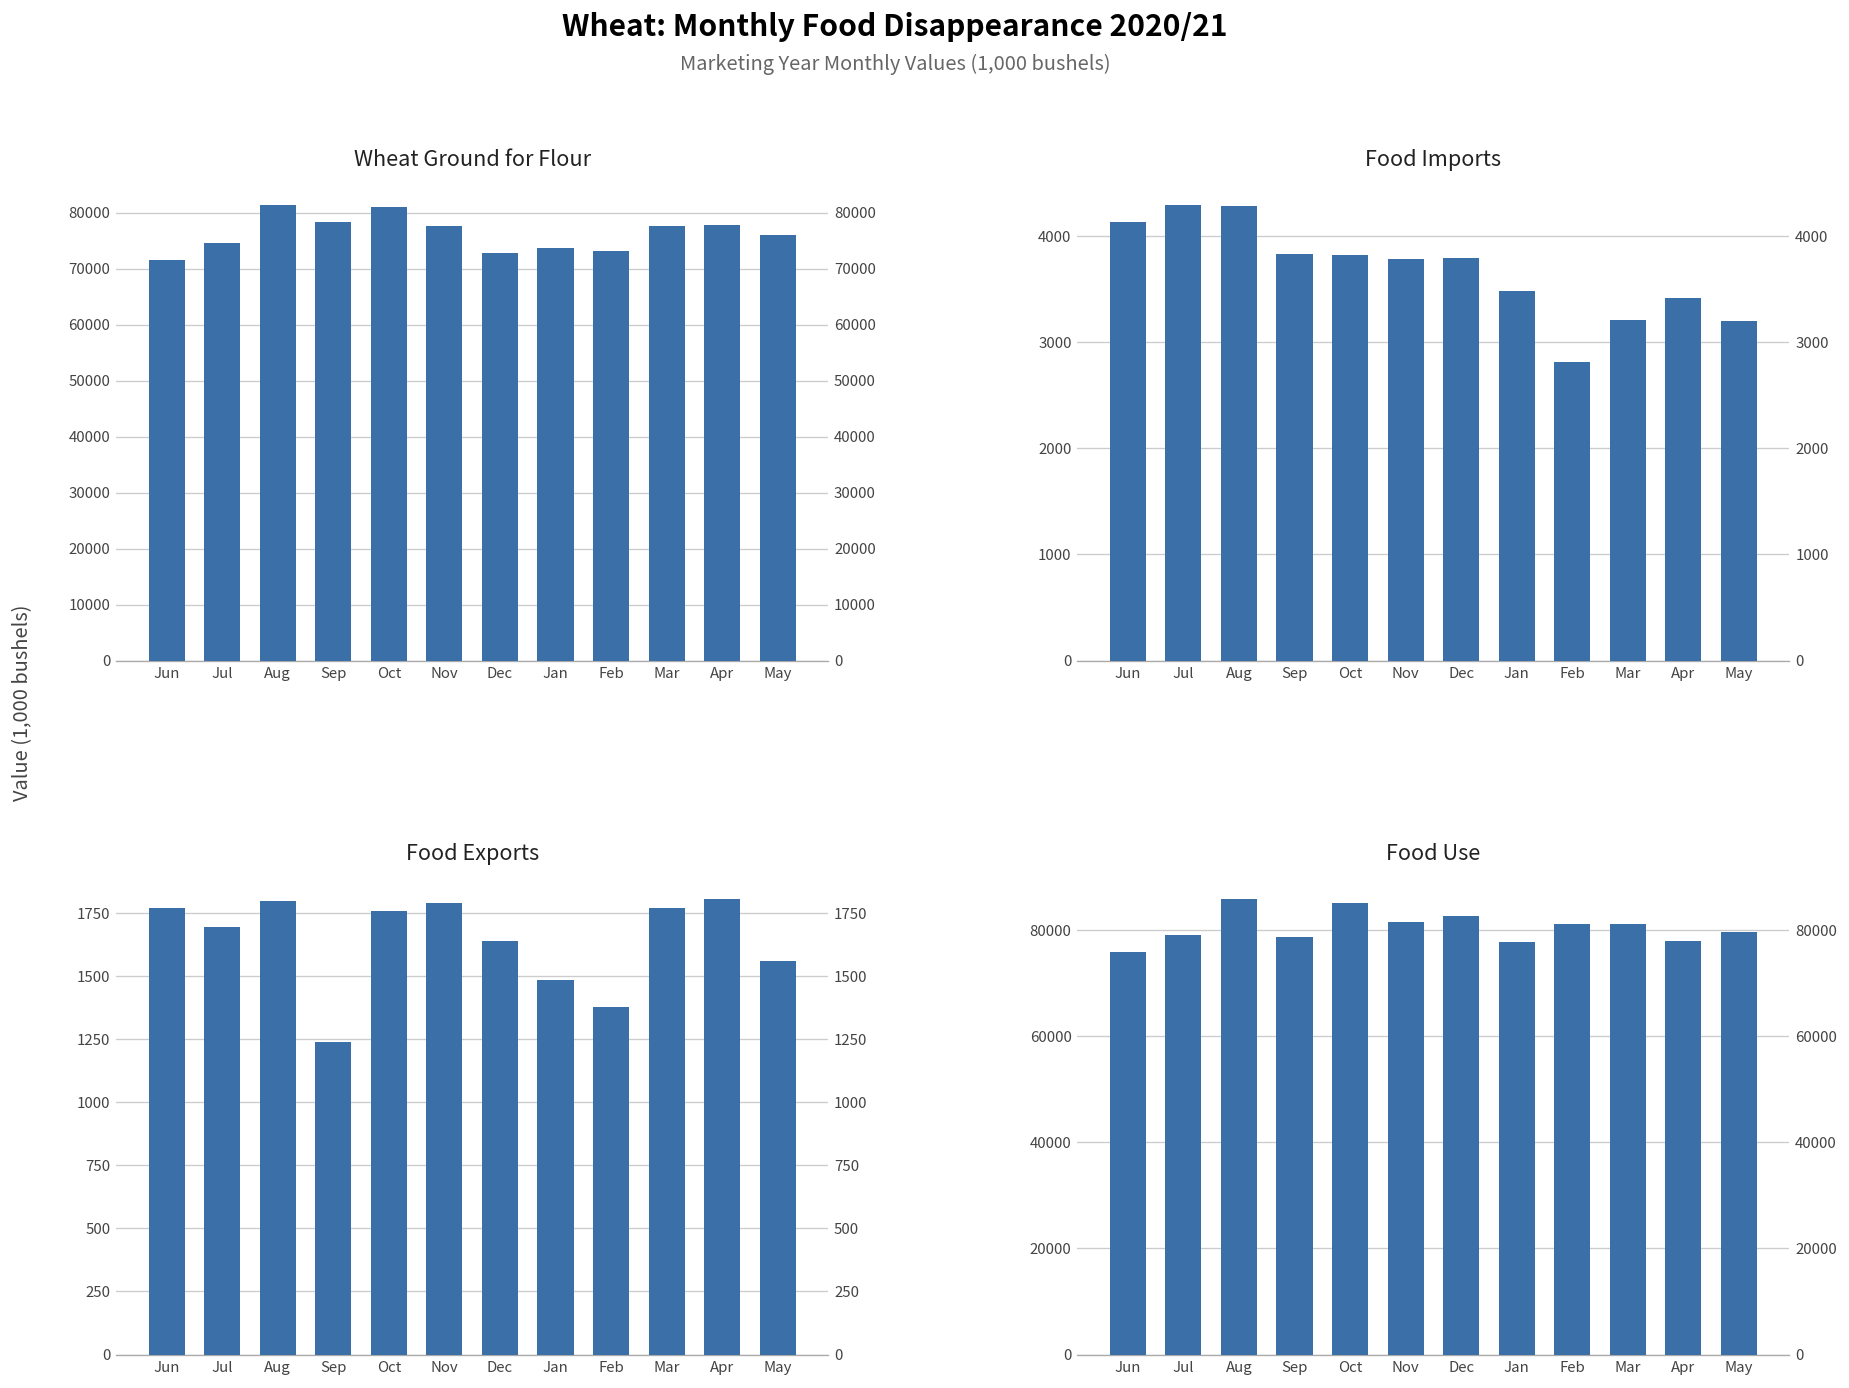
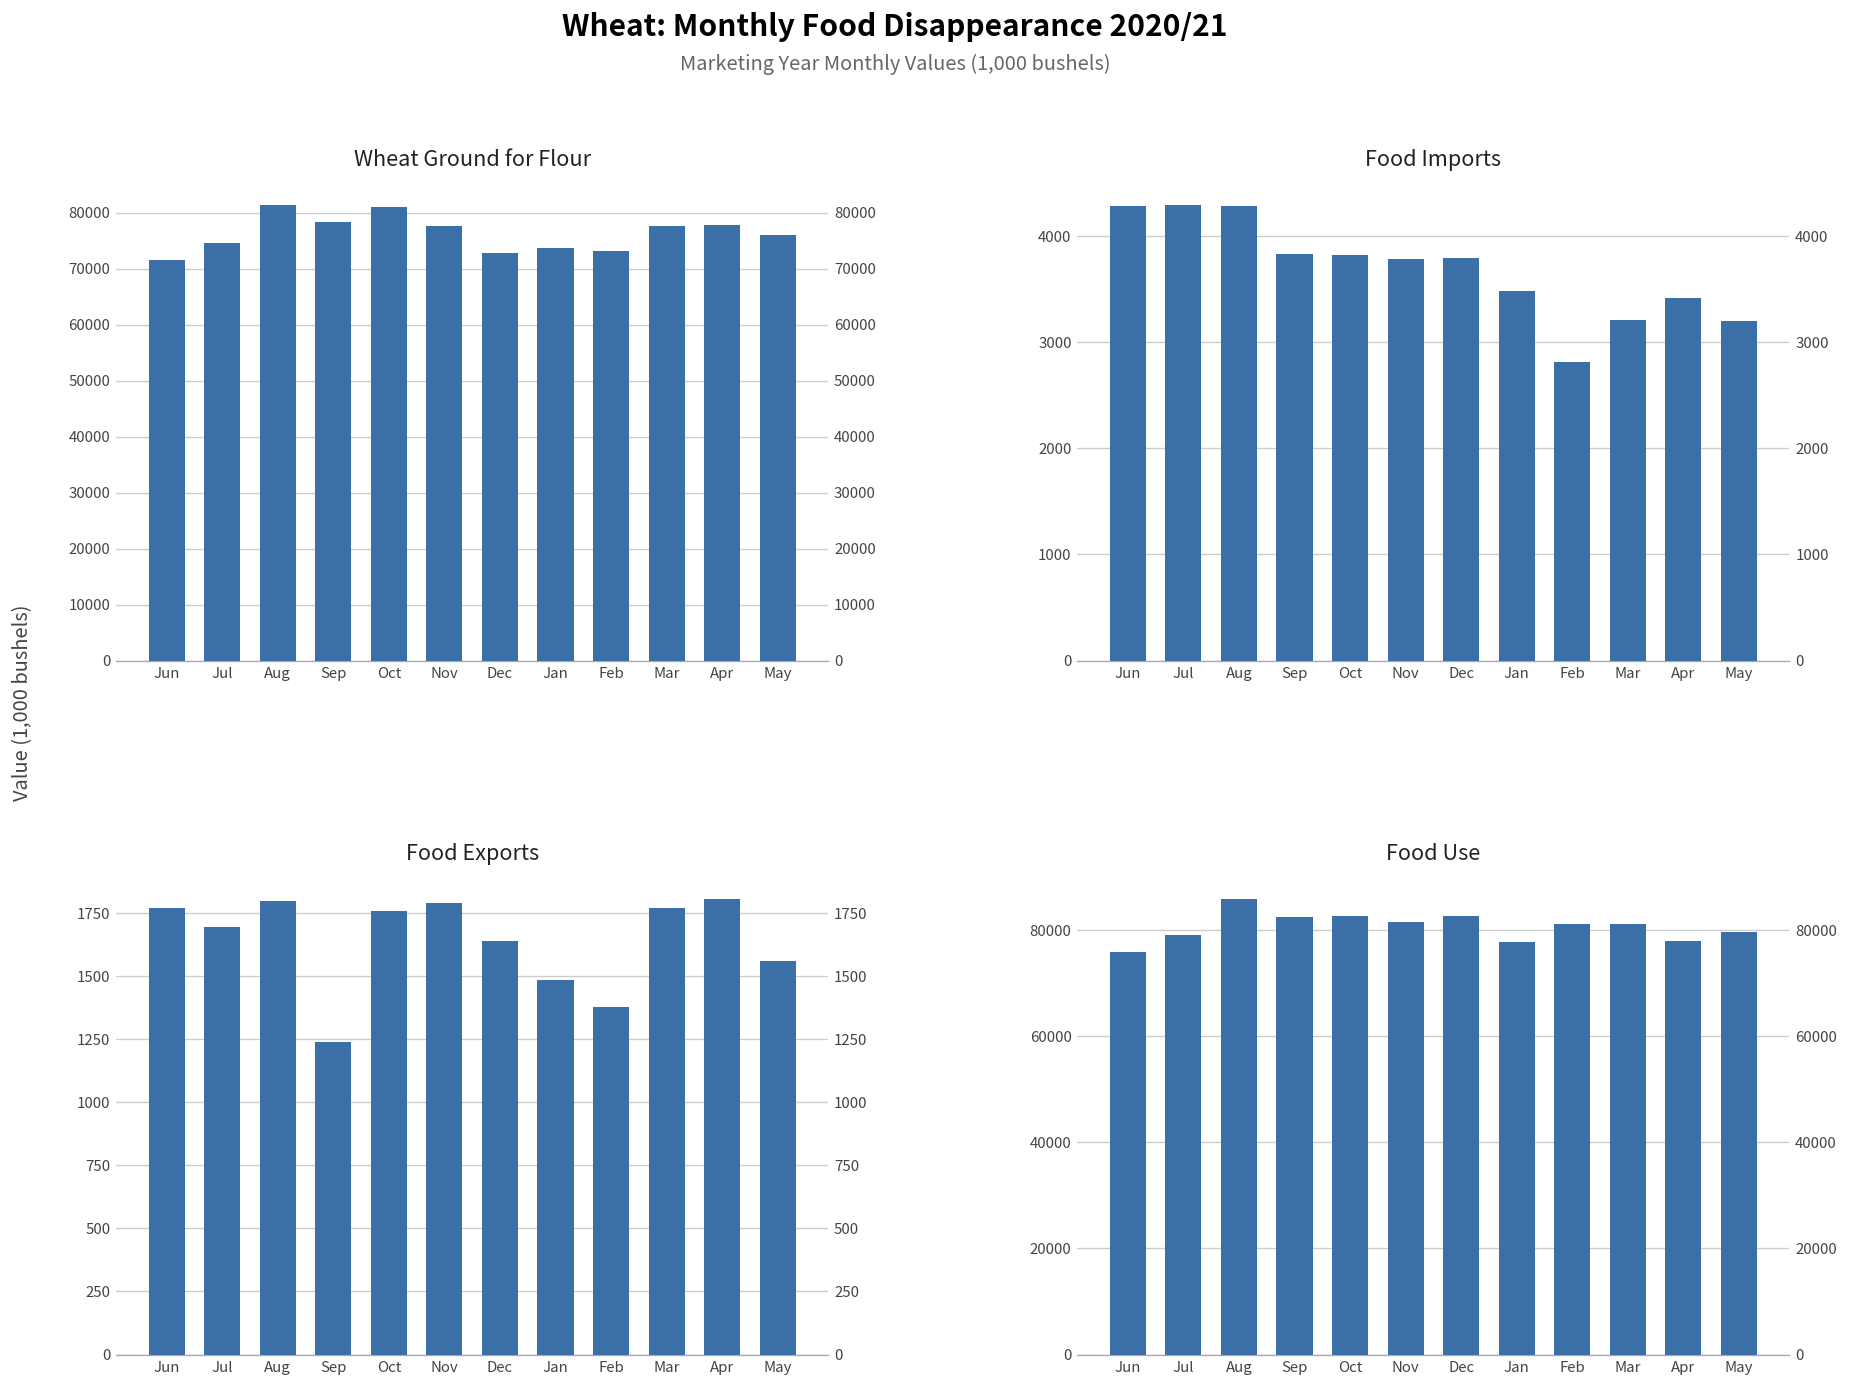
Food Imports, Jun: 4100 -> 4300
Food Use, Sep: 79000 -> 83000
Food Use, Oct: 85000 -> 83000
